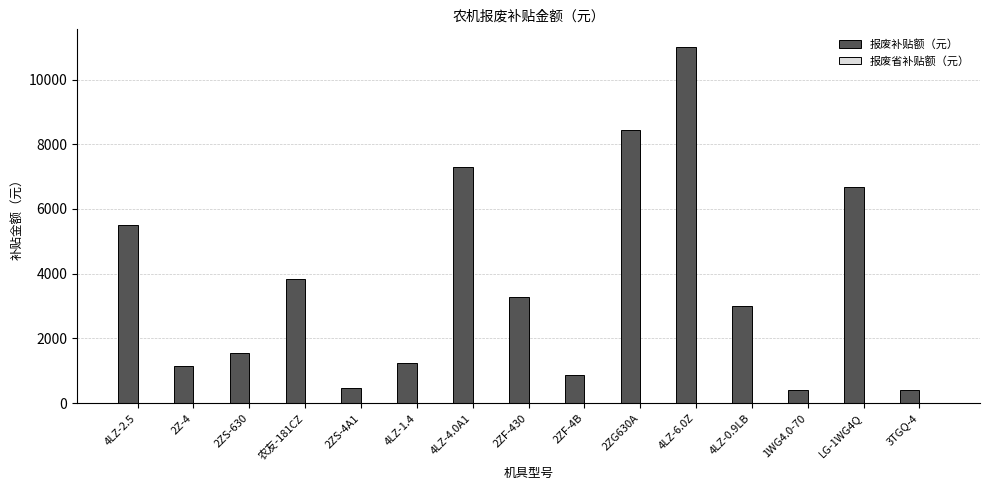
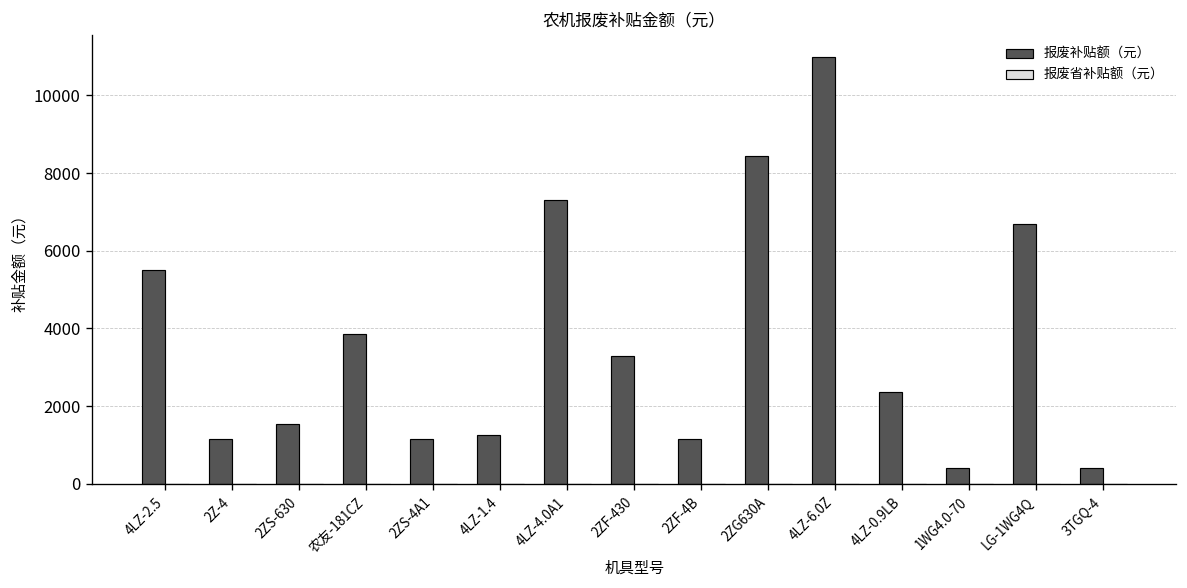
报废补贴额（元）, 2ZS-4A1: 500 -> 1200
报废补贴额（元）, 2ZF-4B: 900 -> 1200
报废补贴额（元）, 4LZ-0.9LB: 3000 -> 2400
